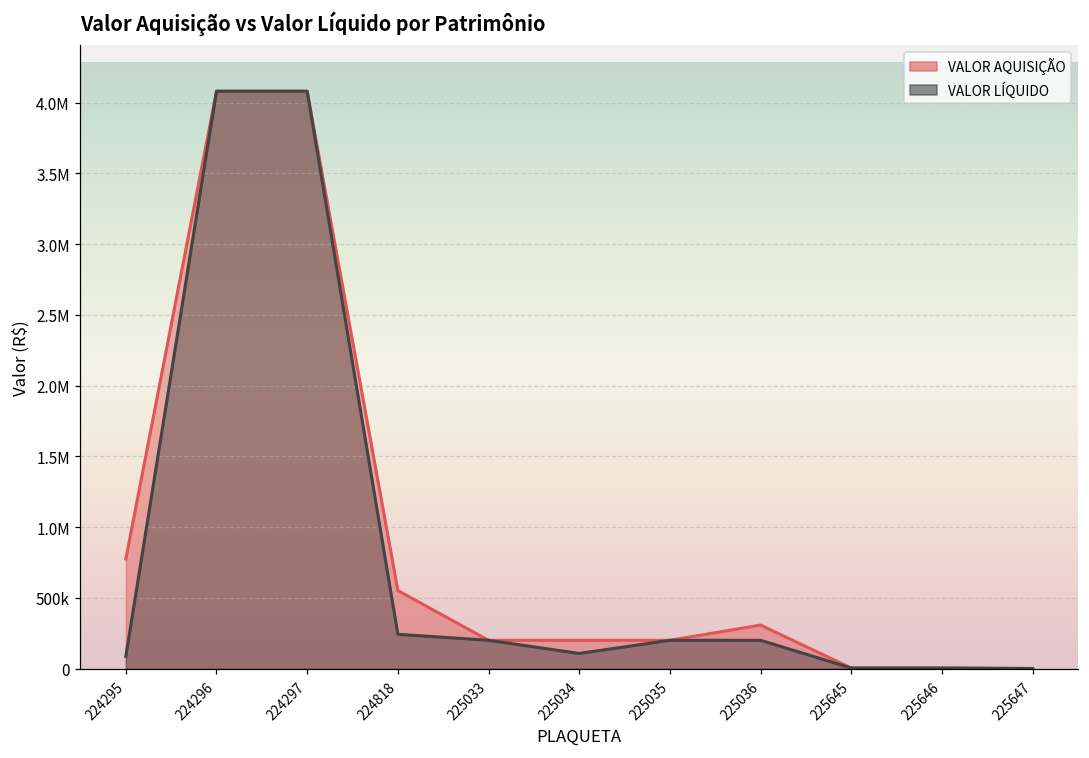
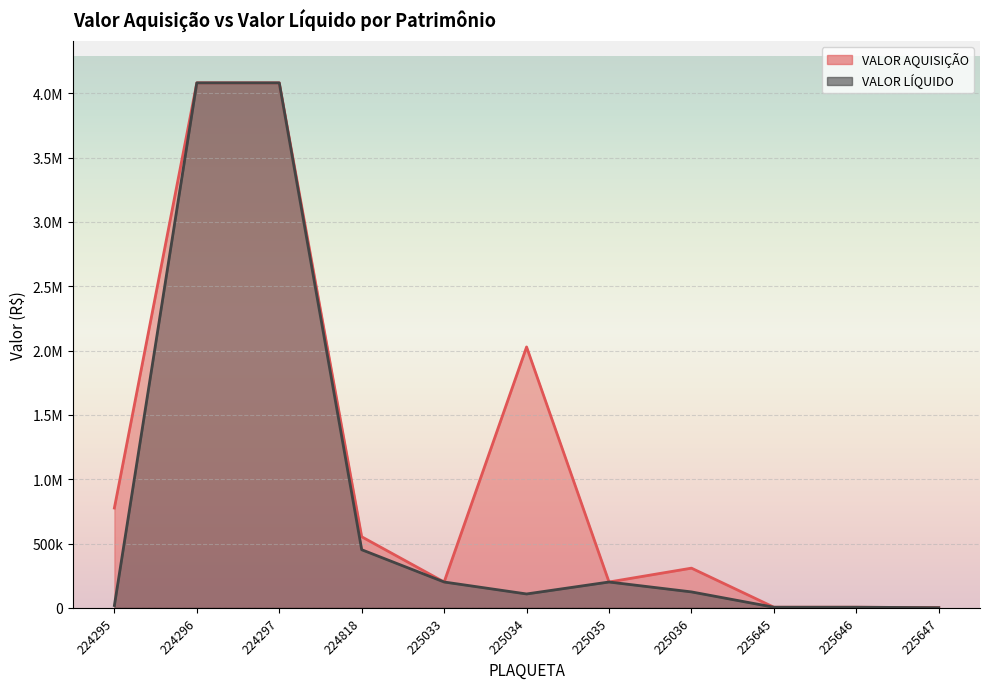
VALOR LÍQUIDO, 224295: 90000 -> 20000
VALOR LÍQUIDO, 224818: 240000 -> 450000
VALOR AQUISIÇÃO, 225034: 200000 -> 2030000
VALOR LÍQUIDO, 225036: 200000 -> 120000
